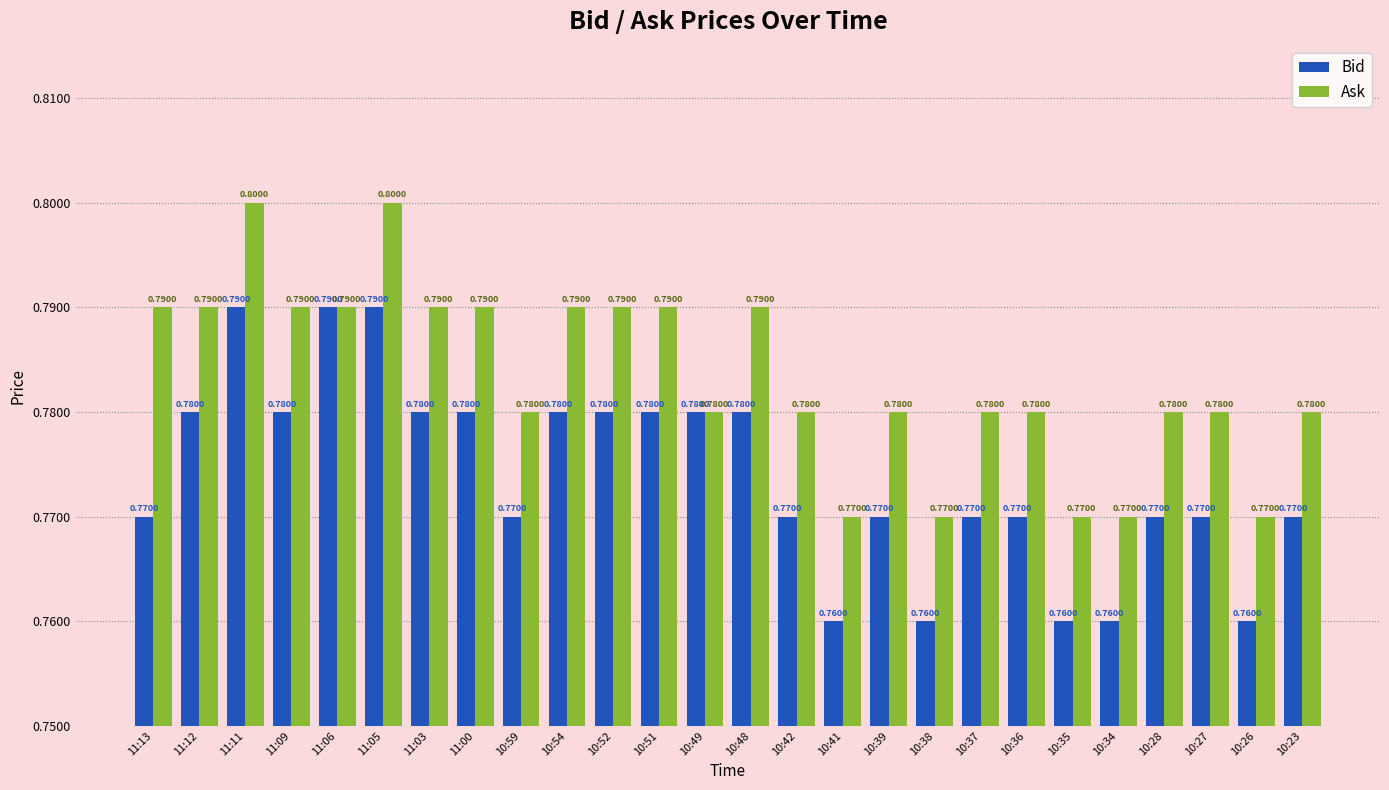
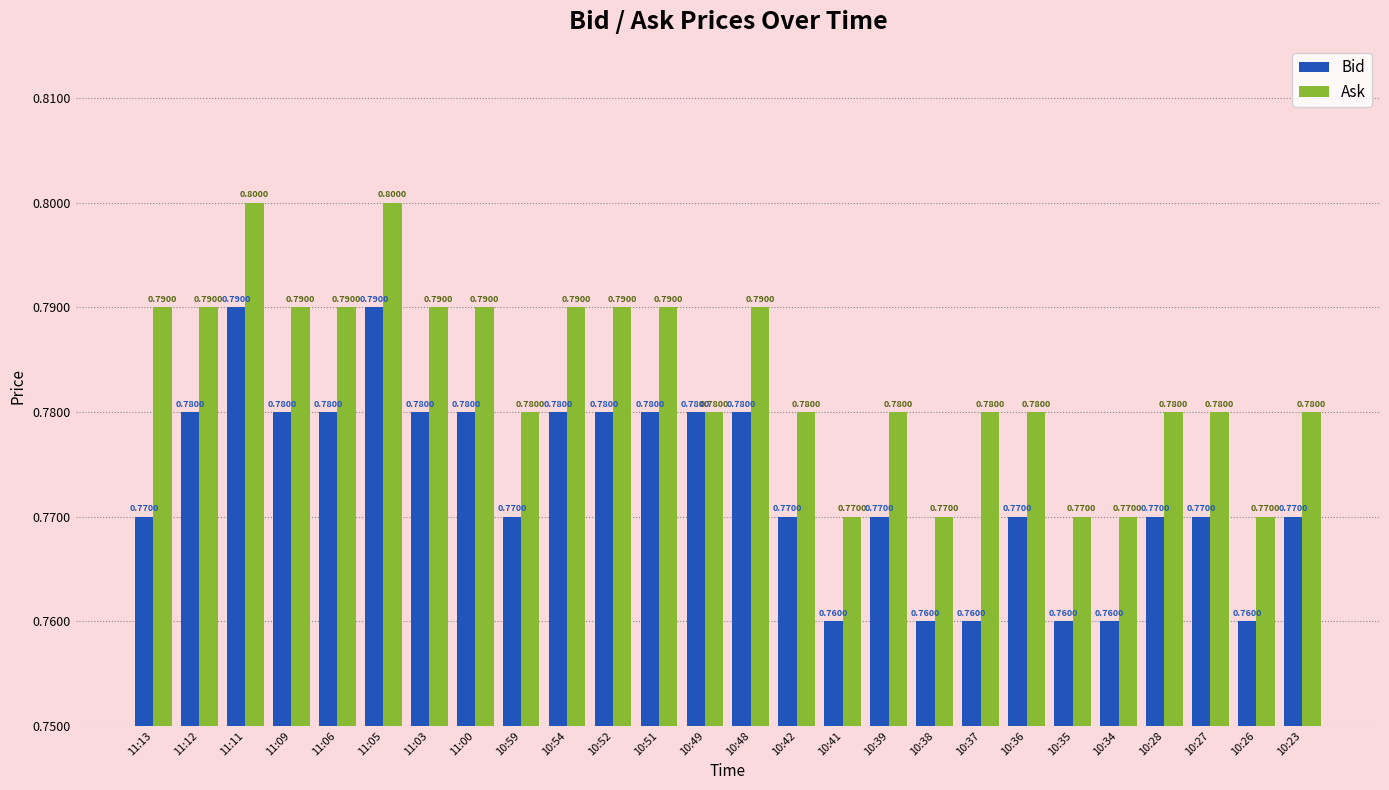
Bid, 11:06: 0.7900 -> 0.7800
Bid, 10:37: 0.7700 -> 0.7600
